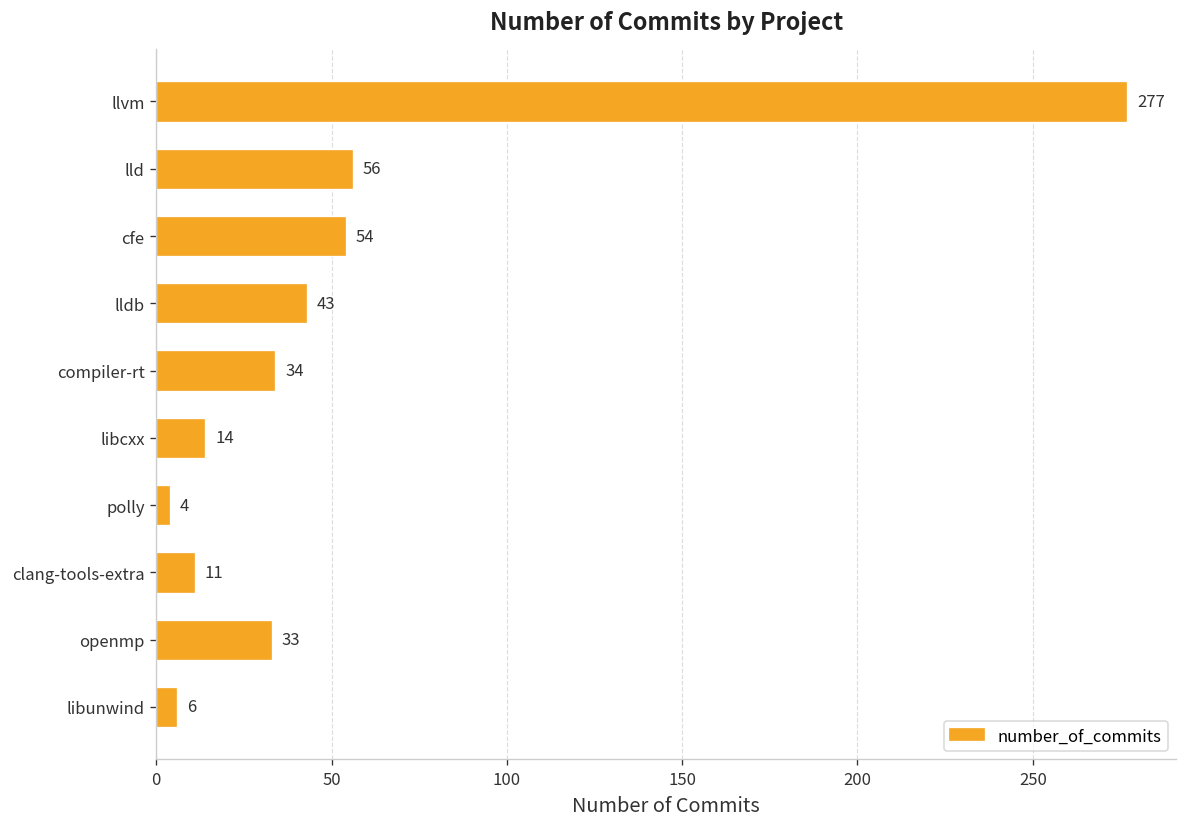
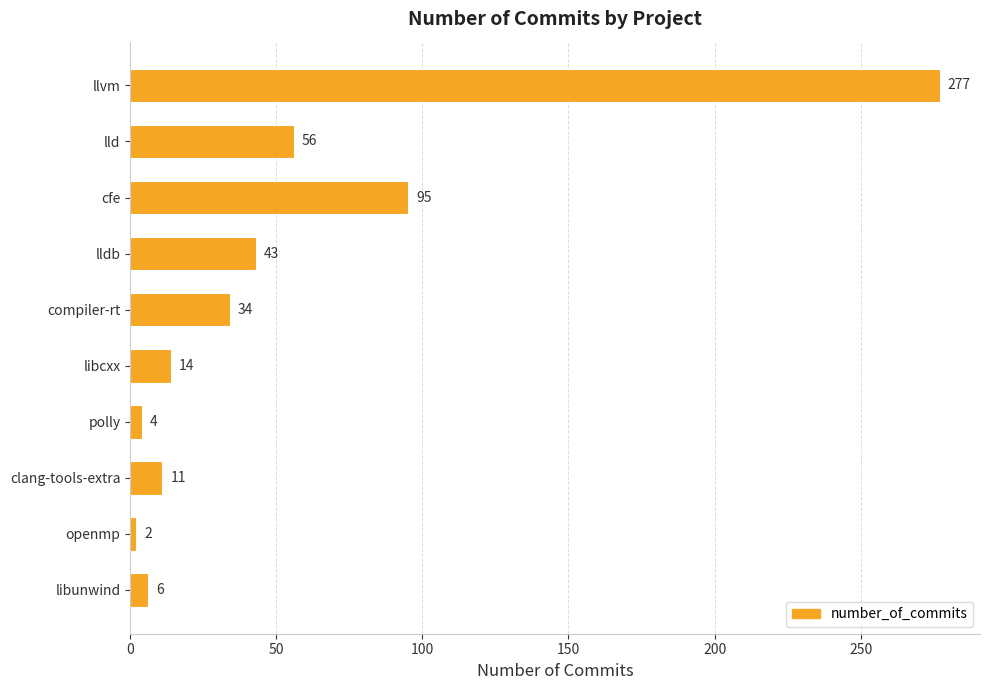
cfe: 54 -> 95
openmp: 33 -> 2
